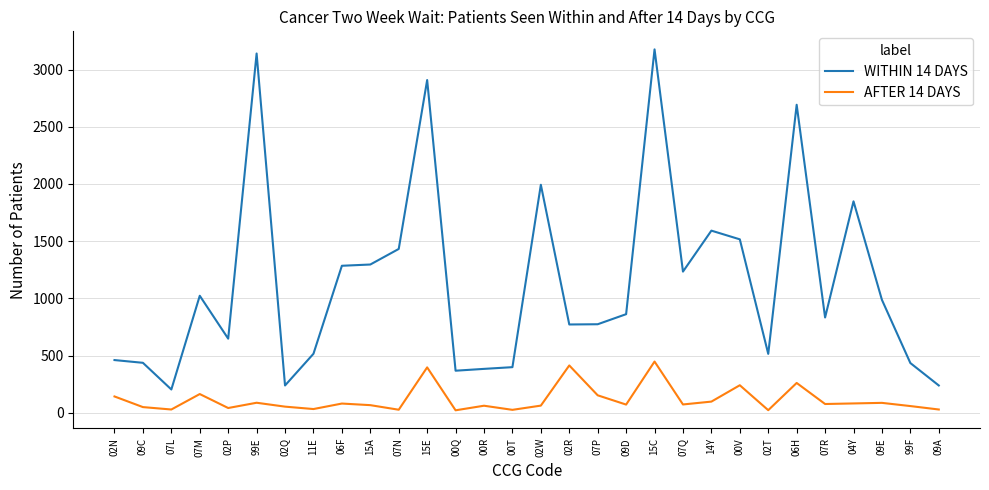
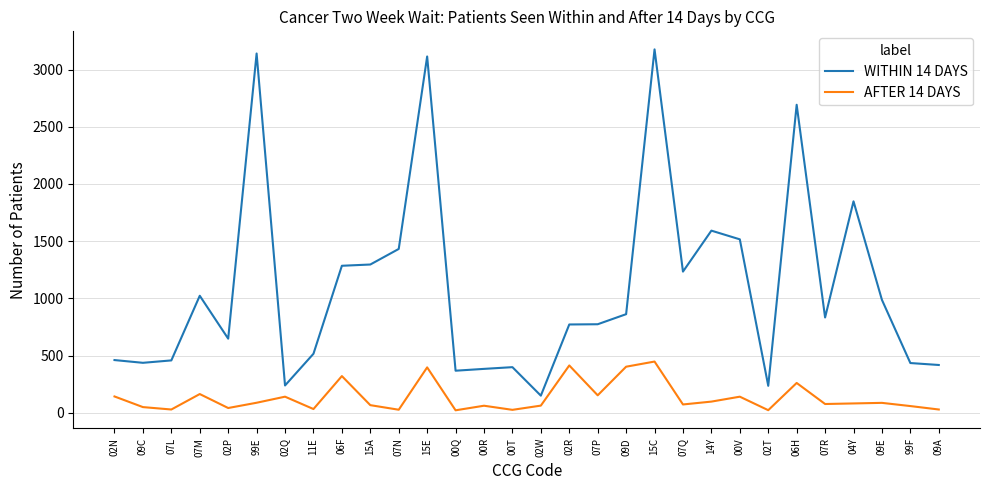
WITHIN 14 DAYS, 07L: 200 -> 460
AFTER 14 DAYS, 02Q: 50 -> 140
AFTER 14 DAYS, 06F: 80 -> 320
WITHIN 14 DAYS, 15E: 2910 -> 3110
WITHIN 14 DAYS, 02W: 1990 -> 150
AFTER 14 DAYS, 09D: 70 -> 400
AFTER 14 DAYS, 00V: 240 -> 140
WITHIN 14 DAYS, 02T: 520 -> 240
WITHIN 14 DAYS, 09A: 240 -> 420
